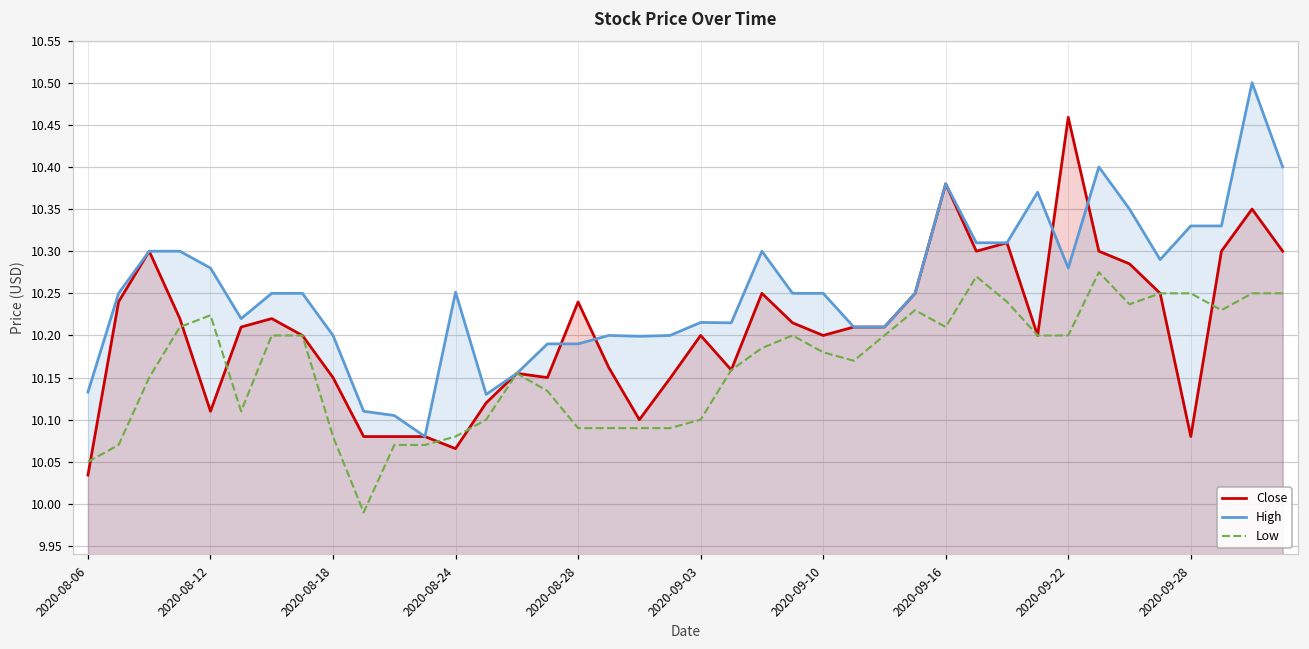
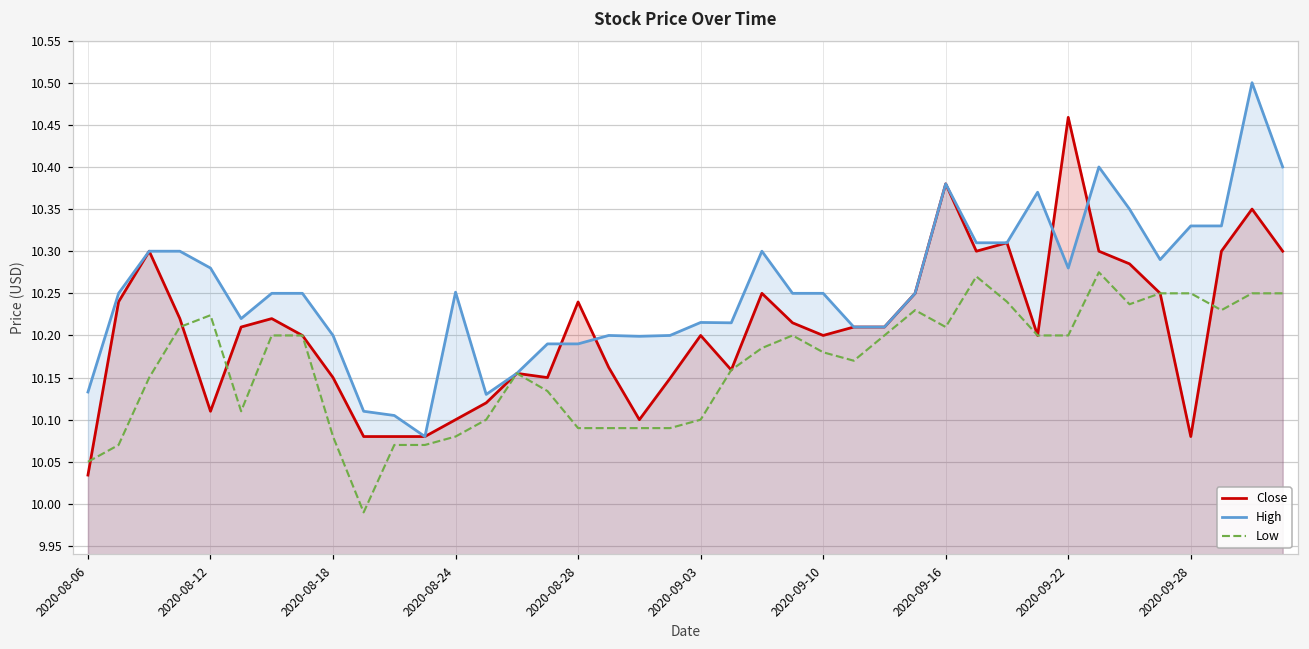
Close, 2020-08-24: 10.07 -> 10.10
